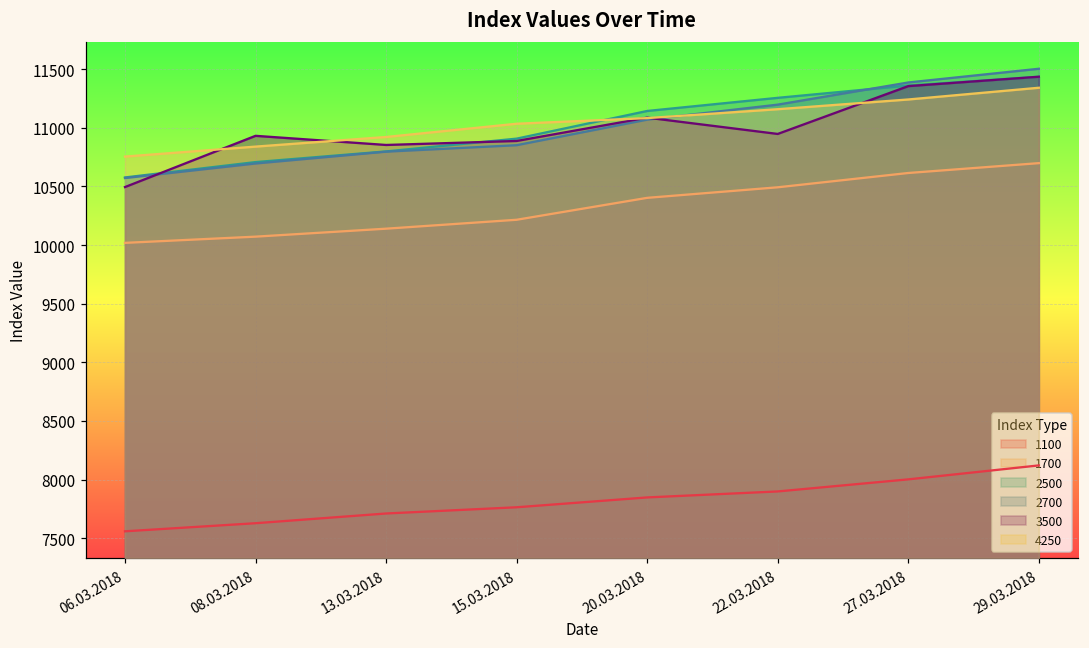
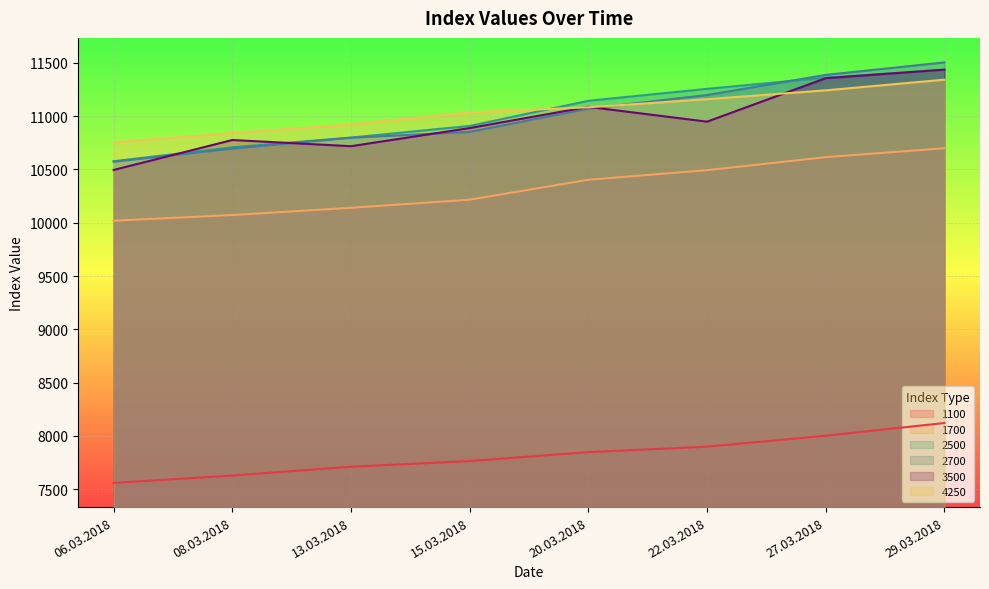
3500, 08.03.2018: 10930 -> 10780
3500, 13.03.2018: 10850 -> 10720
